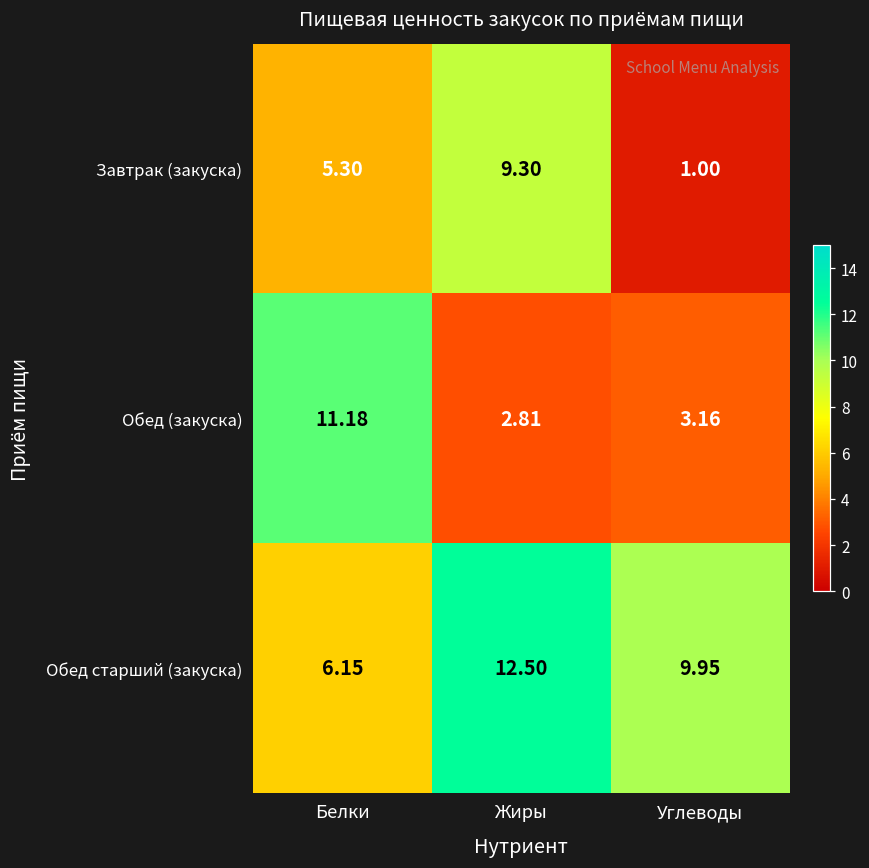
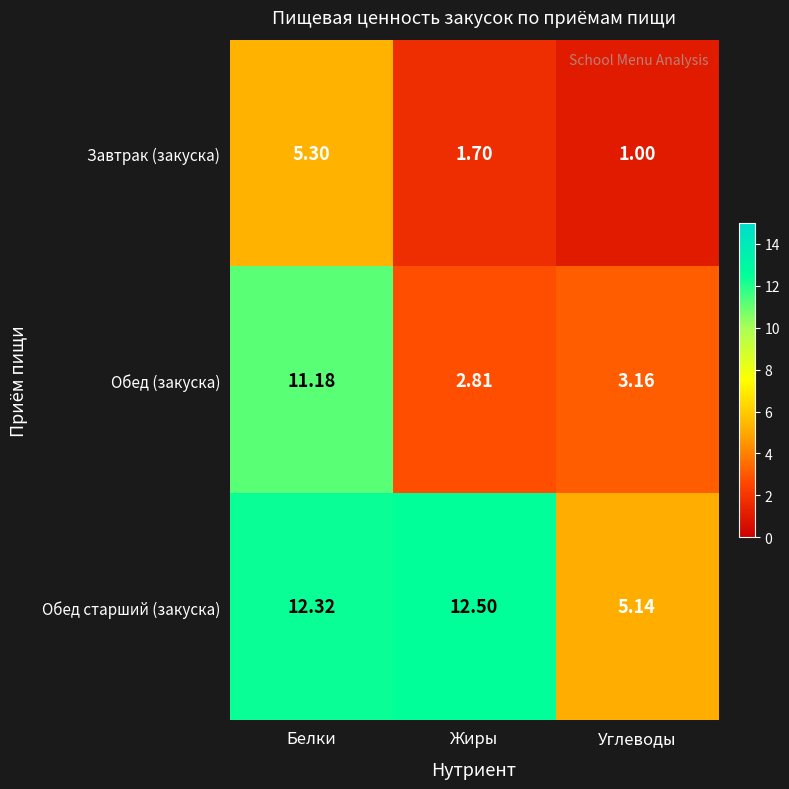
Завтрак (закуска), Жиры: 9.30 -> 1.70
Обед старший (закуска), Белки: 6.15 -> 12.32
Обед старший (закуска), Углеводы: 9.95 -> 5.14
